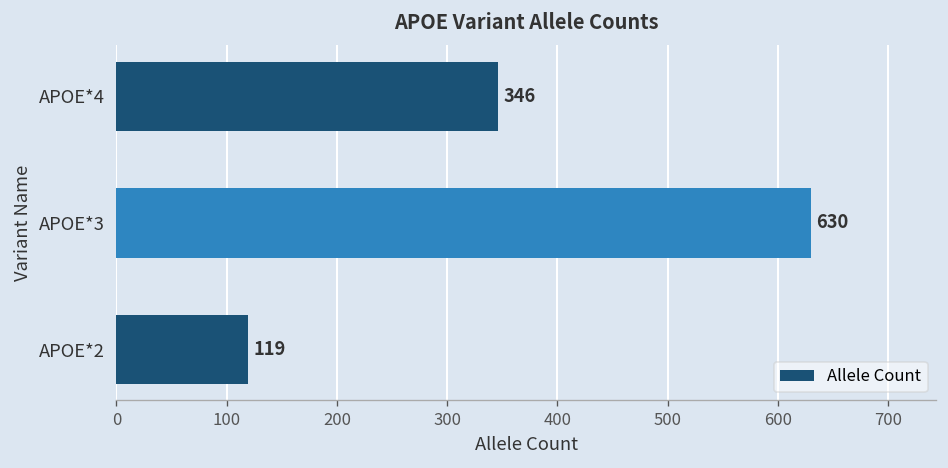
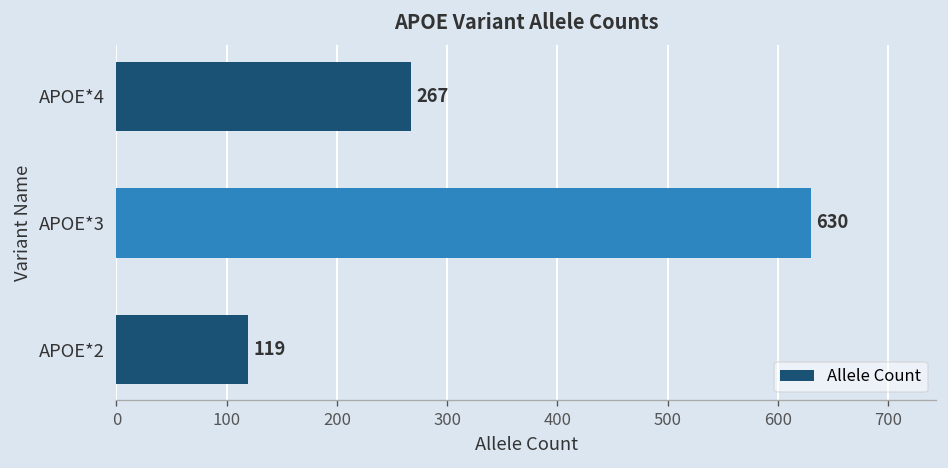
APOE*4: 346 -> 267
